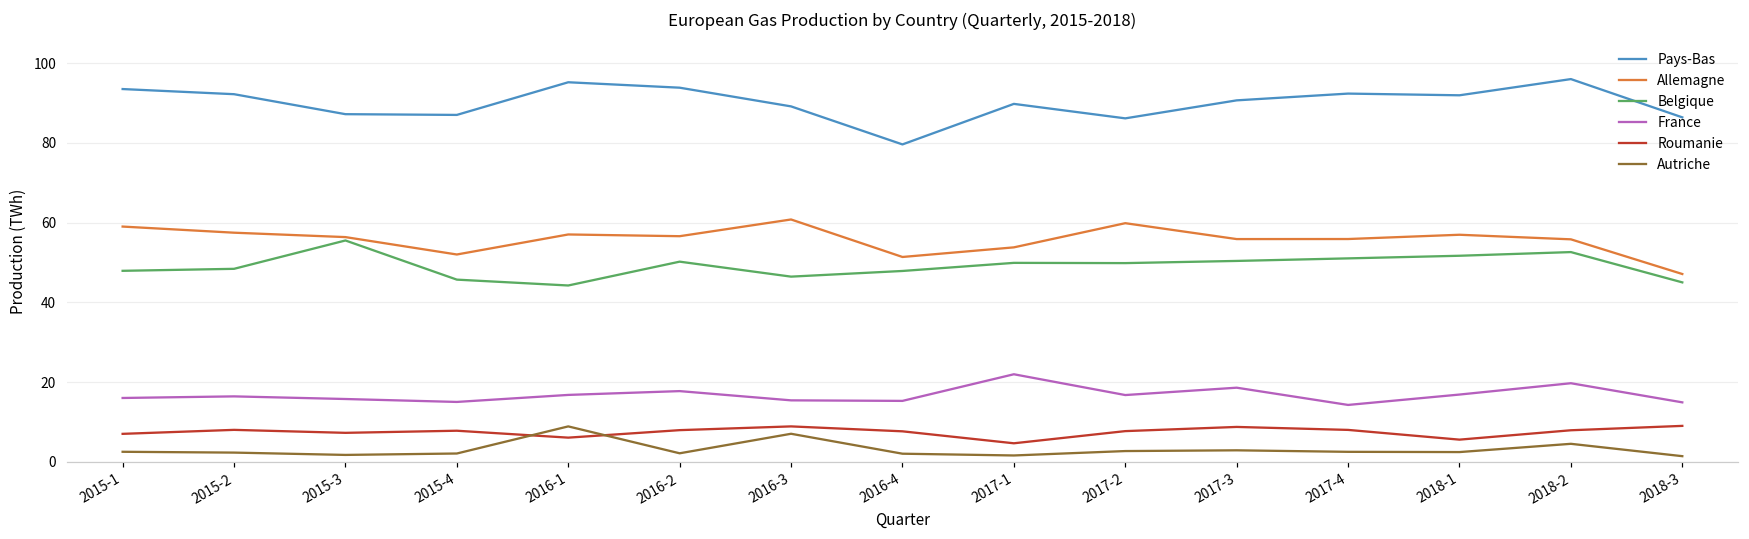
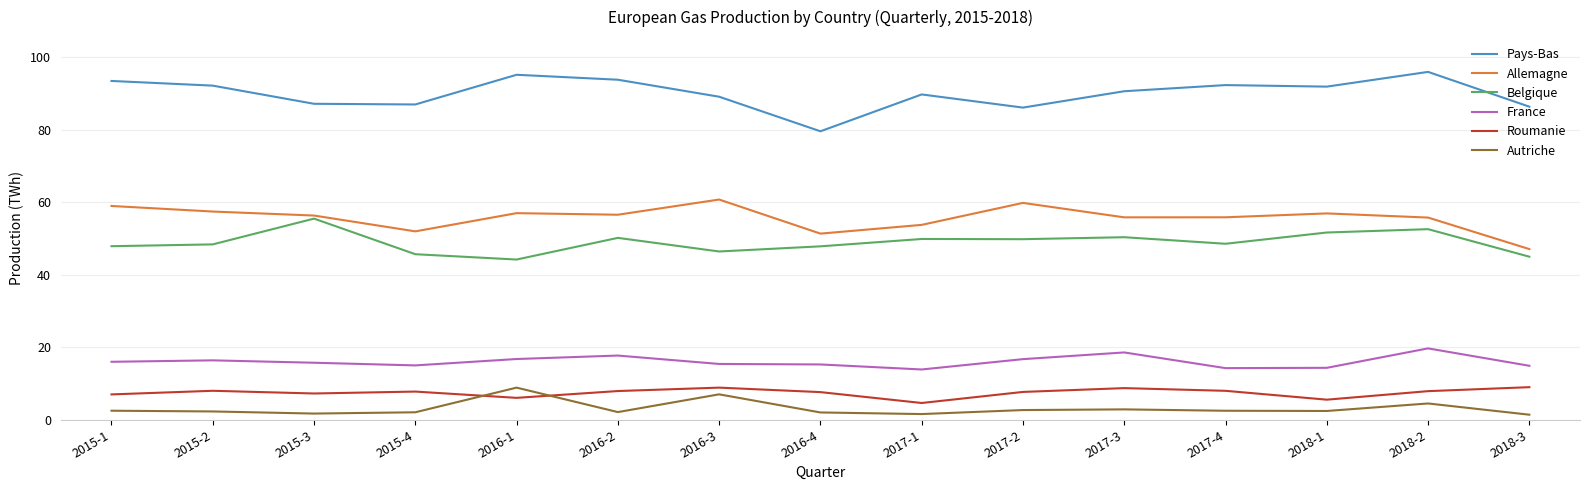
France, 2017-1: 22 -> 14
Belgique, 2017-4: 51 -> 49
France, 2018-1: 17 -> 14
